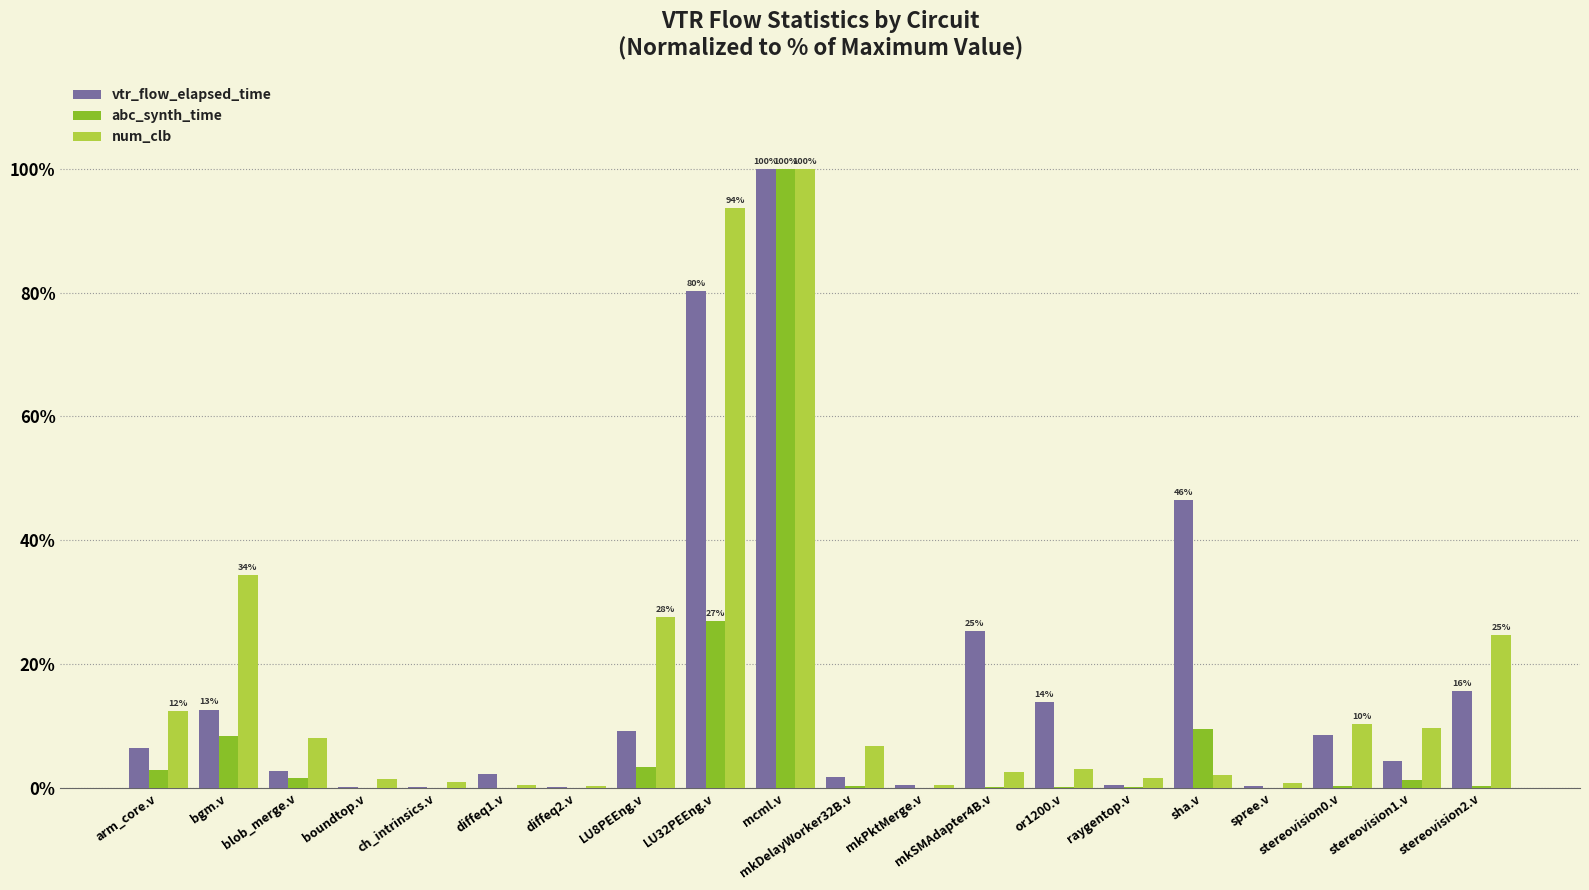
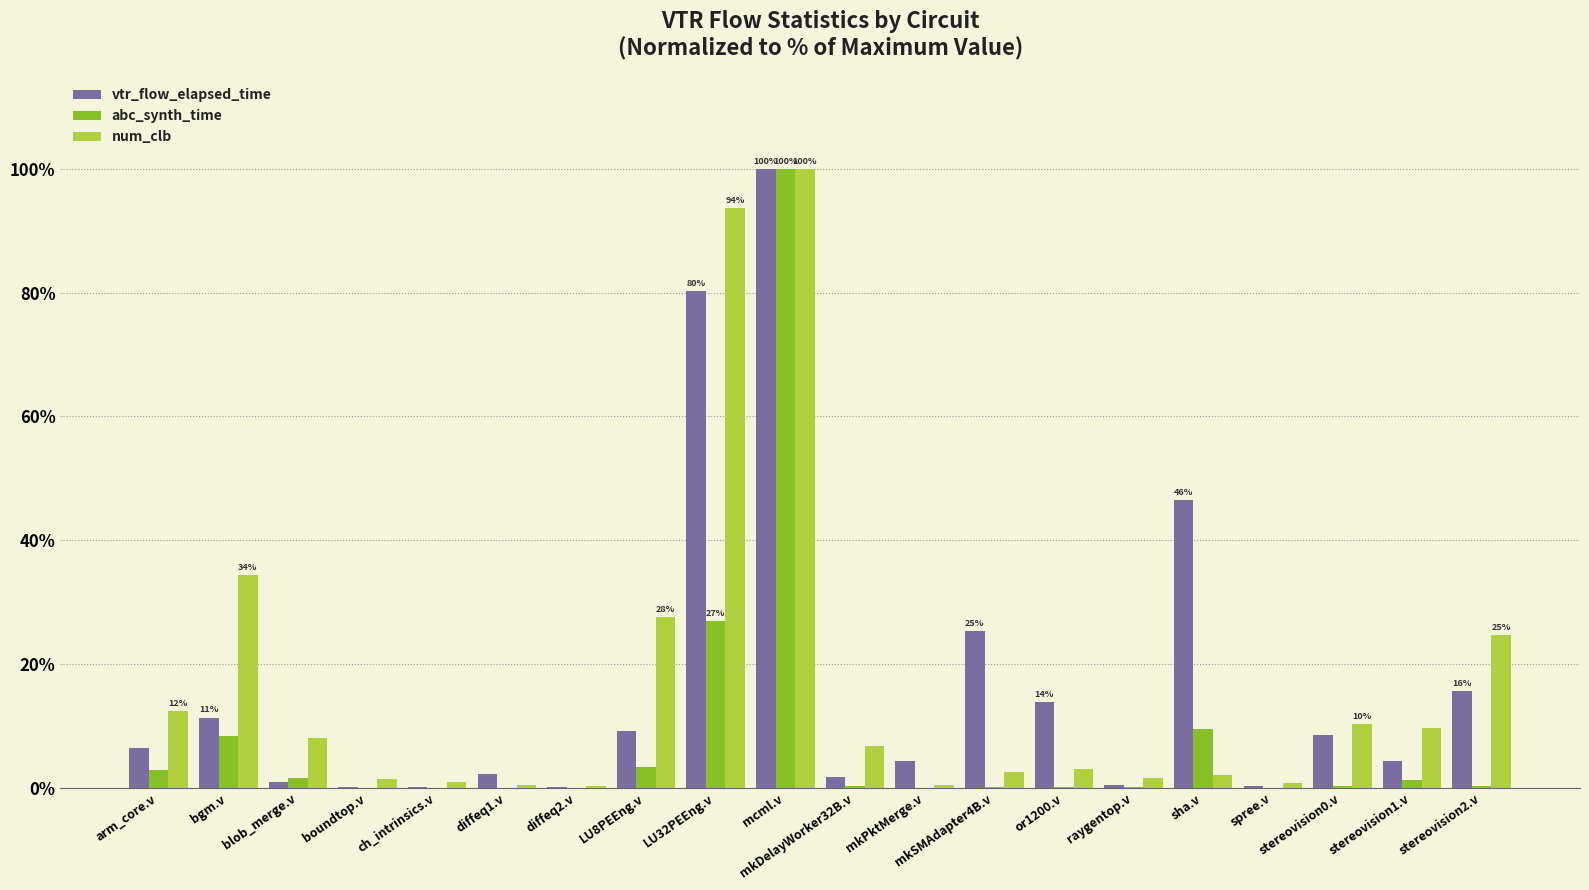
vtr_flow_elapsed_time, bgm.v: 13% -> 11%
vtr_flow_elapsed_time, blob_merge.v: 3% -> 1%
vtr_flow_elapsed_time, mkPktMerge.v: 0% -> 4%
